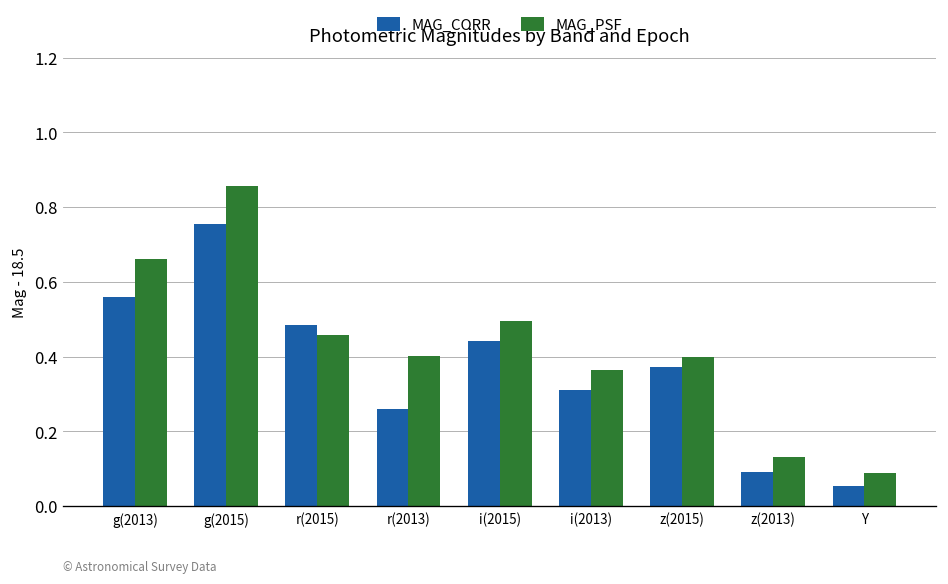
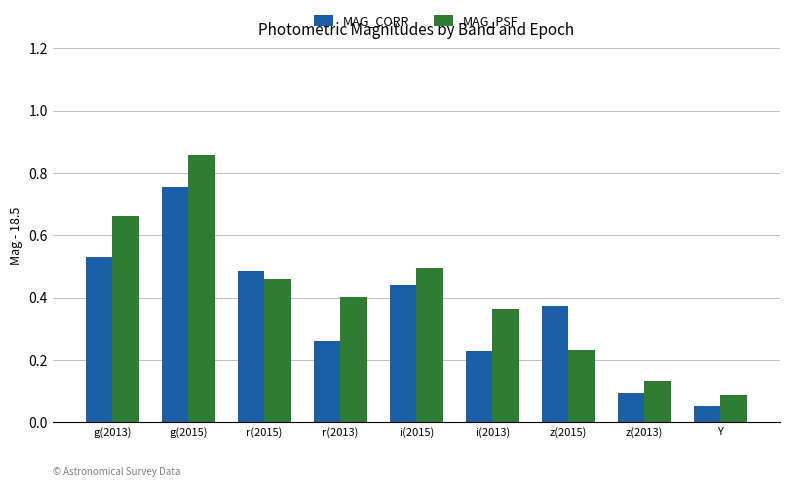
MAG_CORR, g(2013): 0.56 -> 0.53
MAG_CORR, i(2013): 0.31 -> 0.23
MAG_PSF, z(2015): 0.40 -> 0.23
